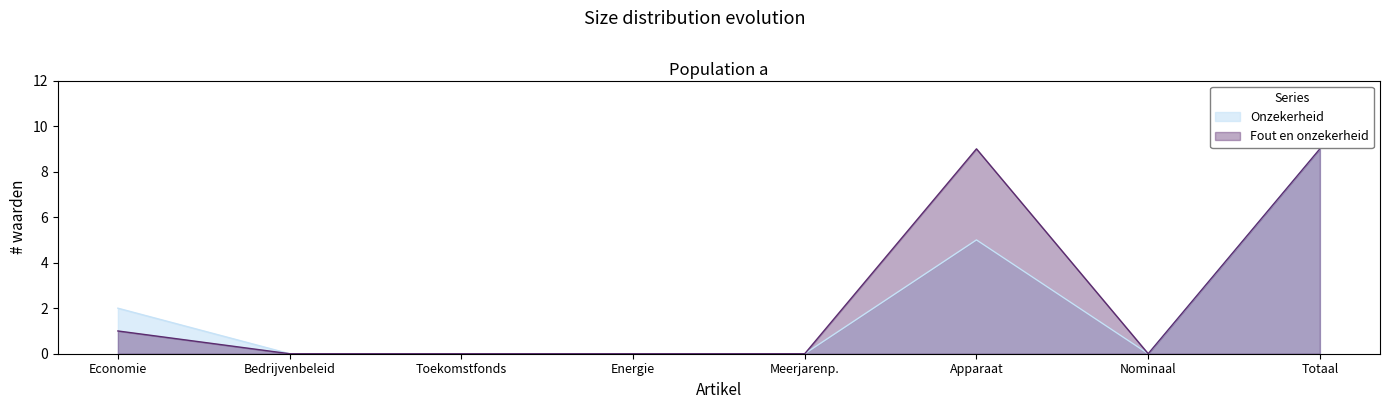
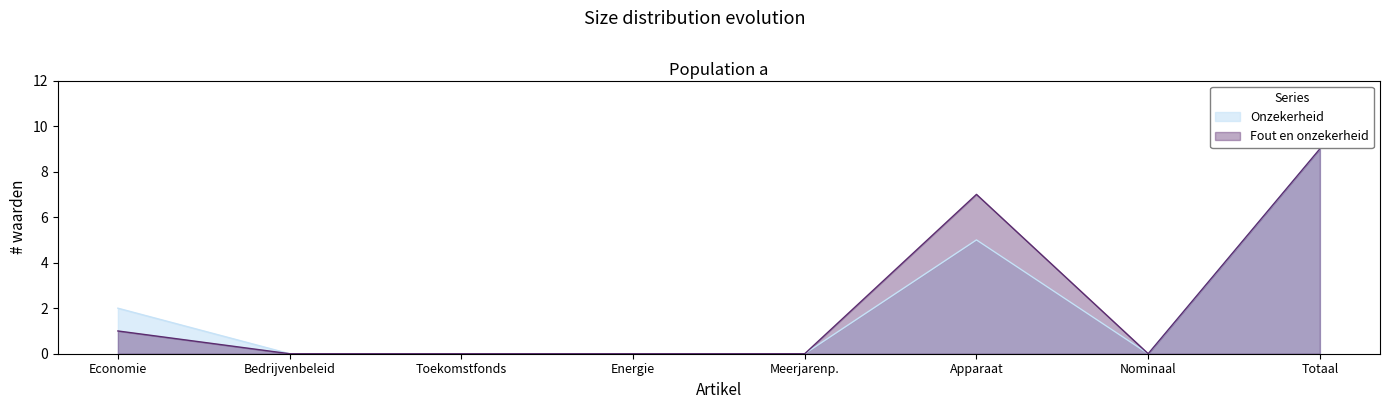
Fout en onzekerheid, Apparaat: 9 -> 7
